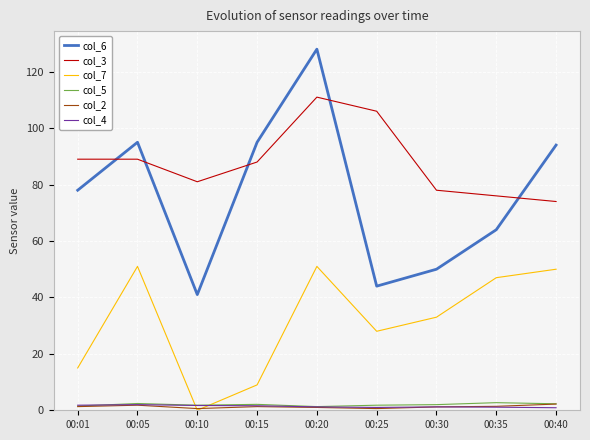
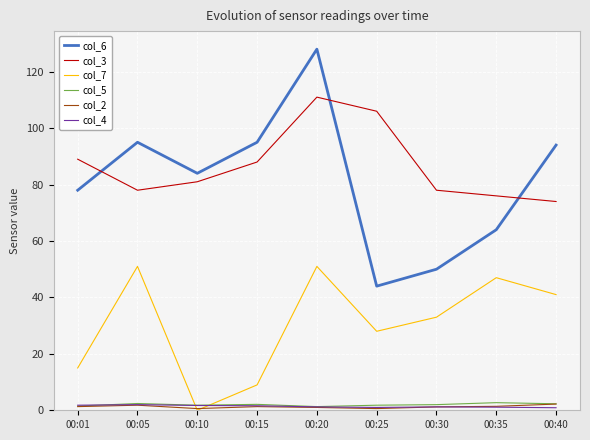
col_3, 00:05: 89 -> 78
col_6, 00:10: 41 -> 84
col_7, 00:40: 50 -> 41
